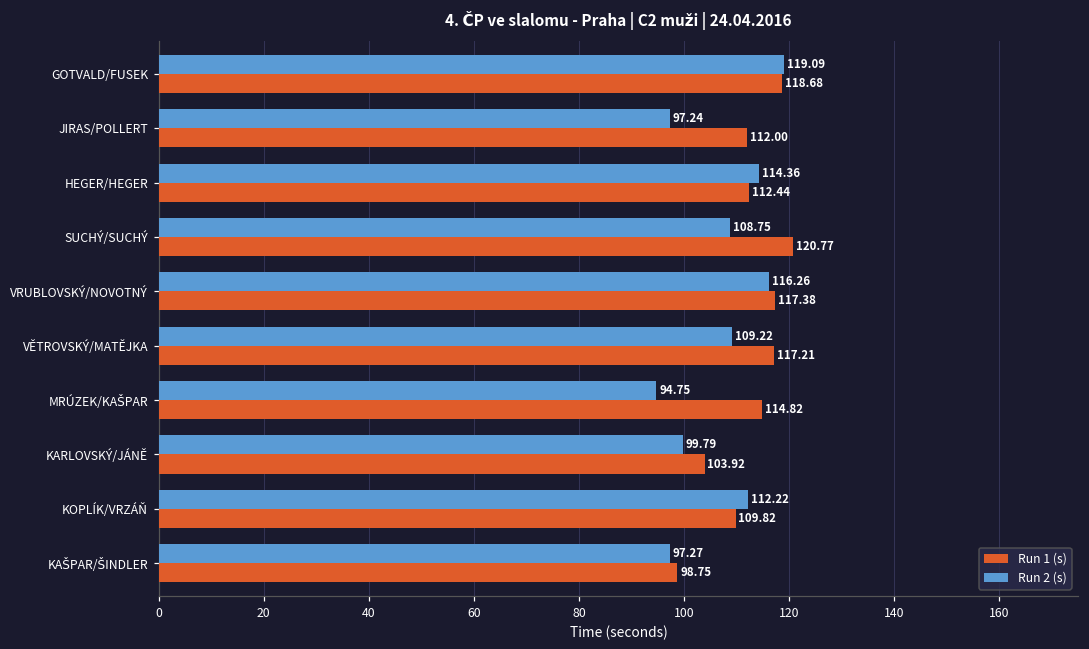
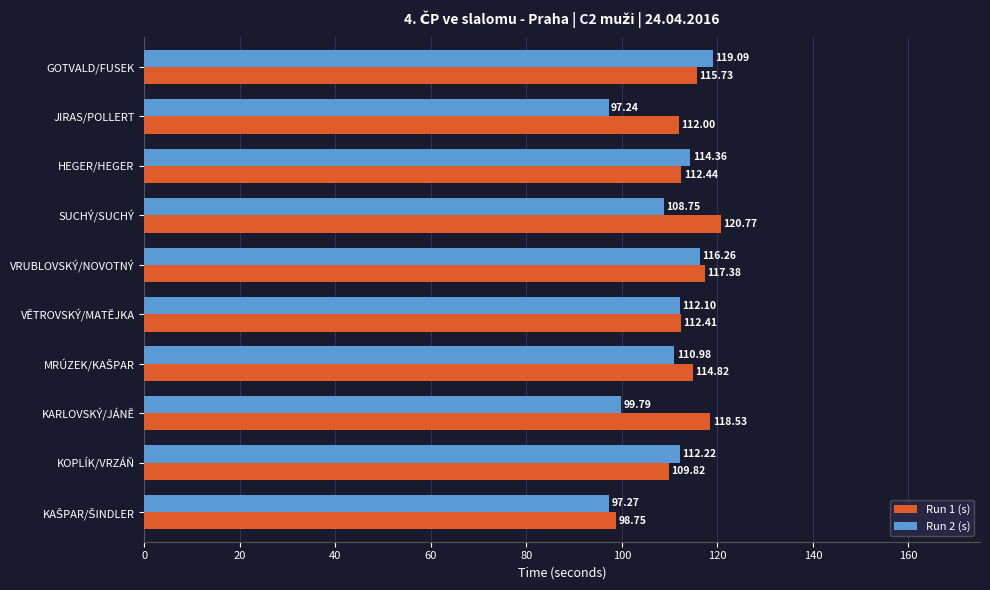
Run 1 (s), GOTVALD/FUSEK: 118.68 -> 115.73
Run 2 (s), VĚTROVSKÝ/MATĚJKA: 109.22 -> 112.10
Run 1 (s), VĚTROVSKÝ/MATĚJKA: 117.21 -> 112.41
Run 2 (s), MRÚZEK/KAŠPAR: 94.75 -> 110.98
Run 1 (s), KARLOVSKÝ/JÁNĚ: 103.92 -> 118.53
